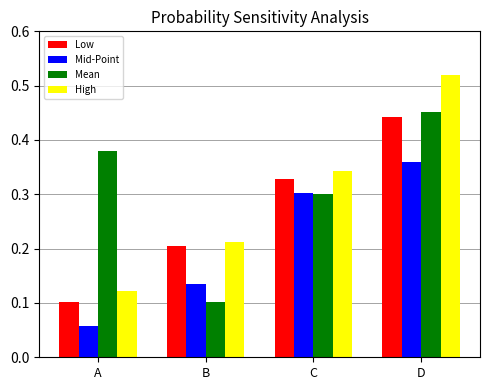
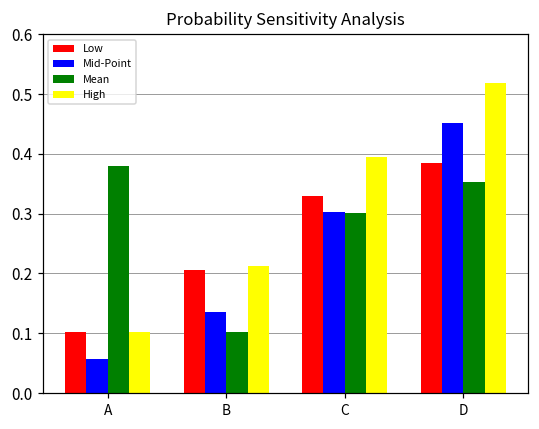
High, A: 0.12 -> 0.10
High, C: 0.34 -> 0.40
Low, D: 0.44 -> 0.38
Mid-Point, D: 0.36 -> 0.45
Mean, D: 0.45 -> 0.35
